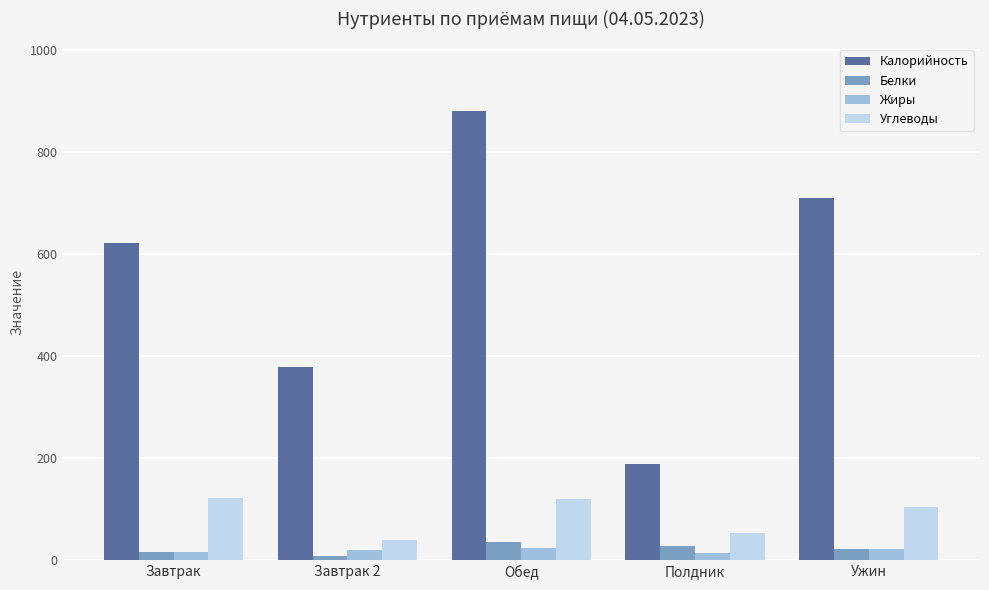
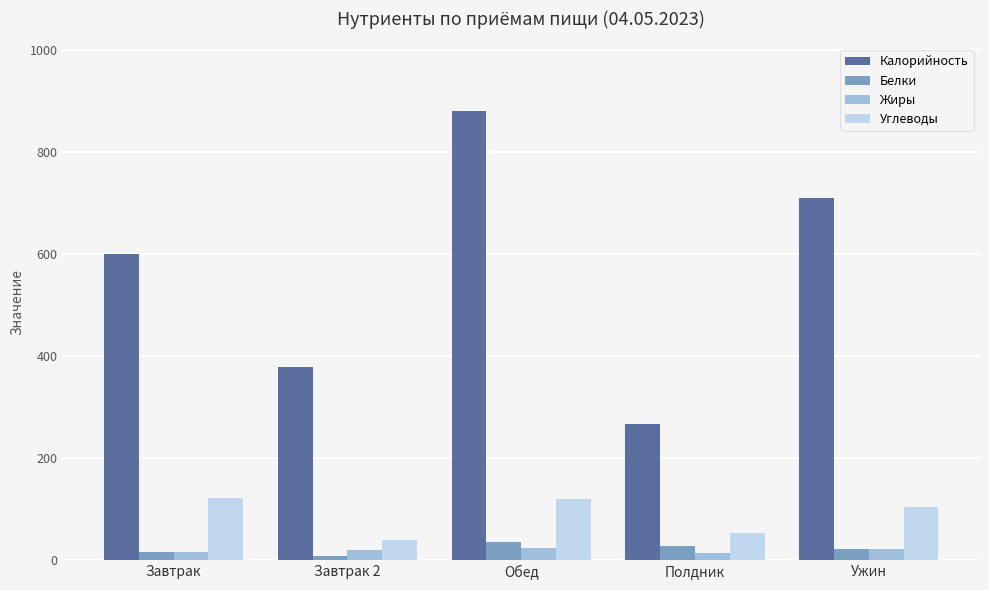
Калорийность, Завтрак: 620 -> 600
Калорийность, Полдник: 190 -> 270
